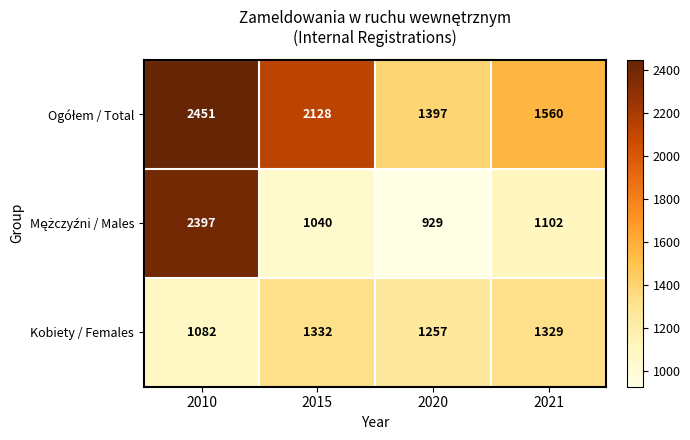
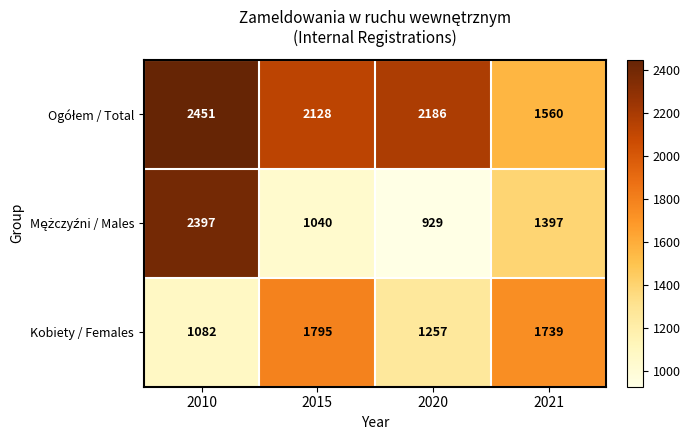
Ogółem / Total, 2020: 1397 -> 2186
Mężczyźni / Males, 2021: 1102 -> 1397
Kobiety / Females, 2015: 1332 -> 1795
Kobiety / Females, 2021: 1329 -> 1739
